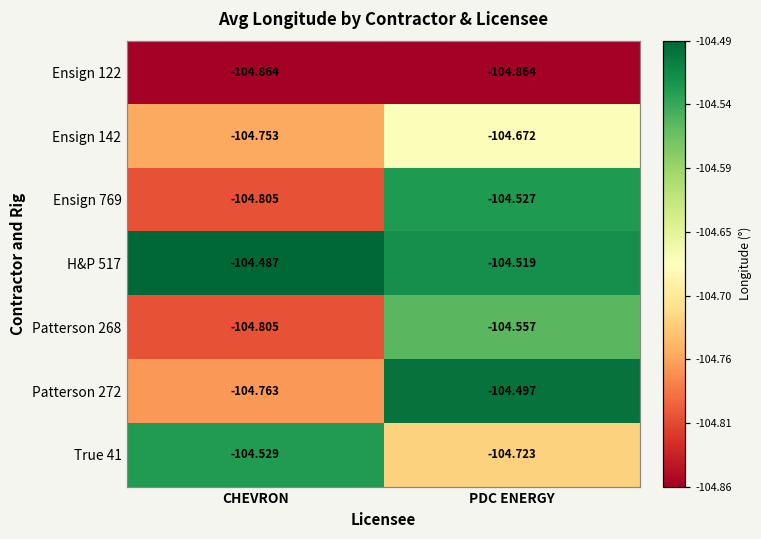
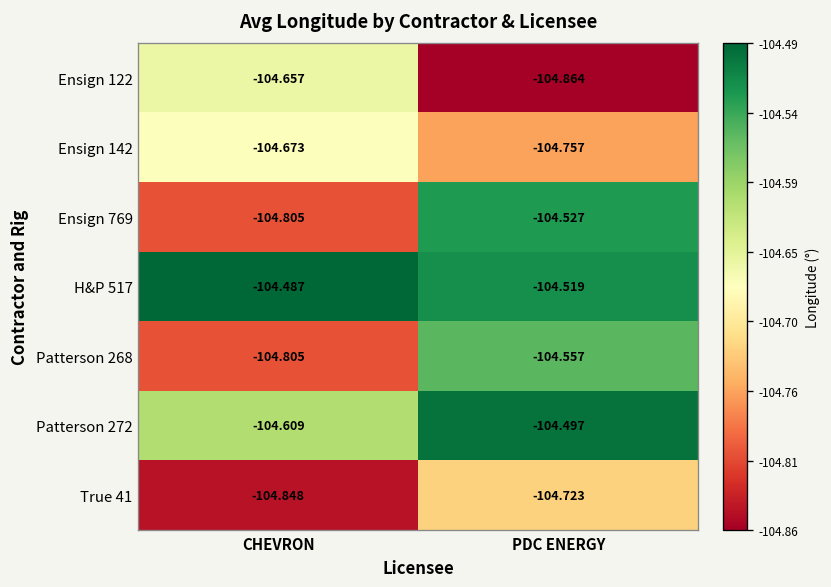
Ensign 122, CHEVRON: -104.864 -> -104.657
Ensign 142, CHEVRON: -104.753 -> -104.673
Ensign 142, PDC ENERGY: -104.672 -> -104.757
Patterson 272, CHEVRON: -104.763 -> -104.609
True 41, CHEVRON: -104.529 -> -104.848
